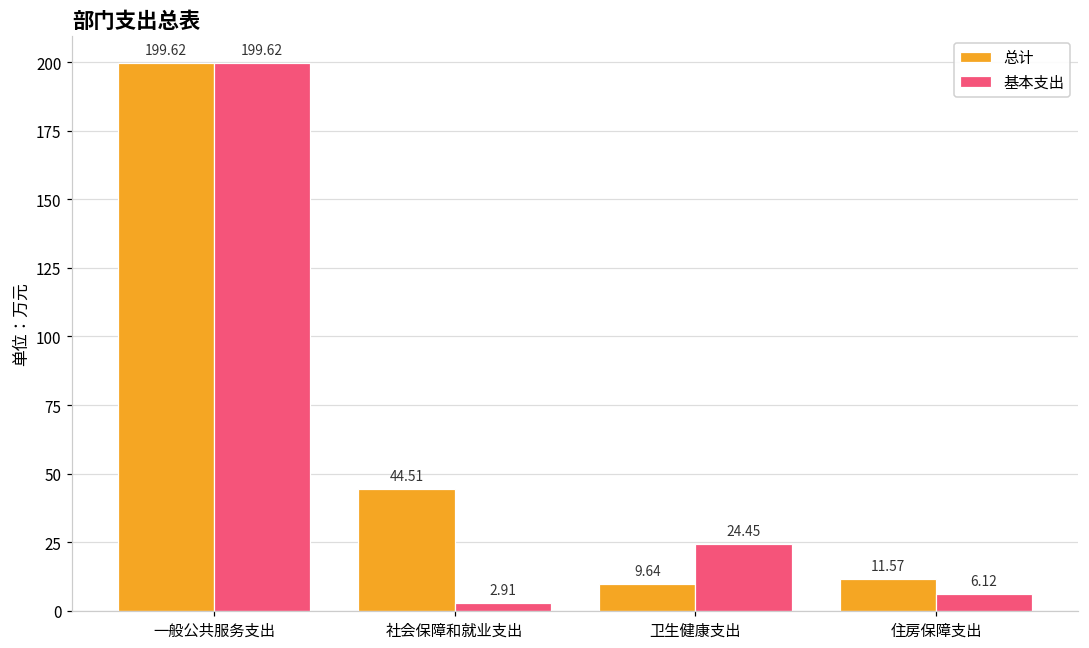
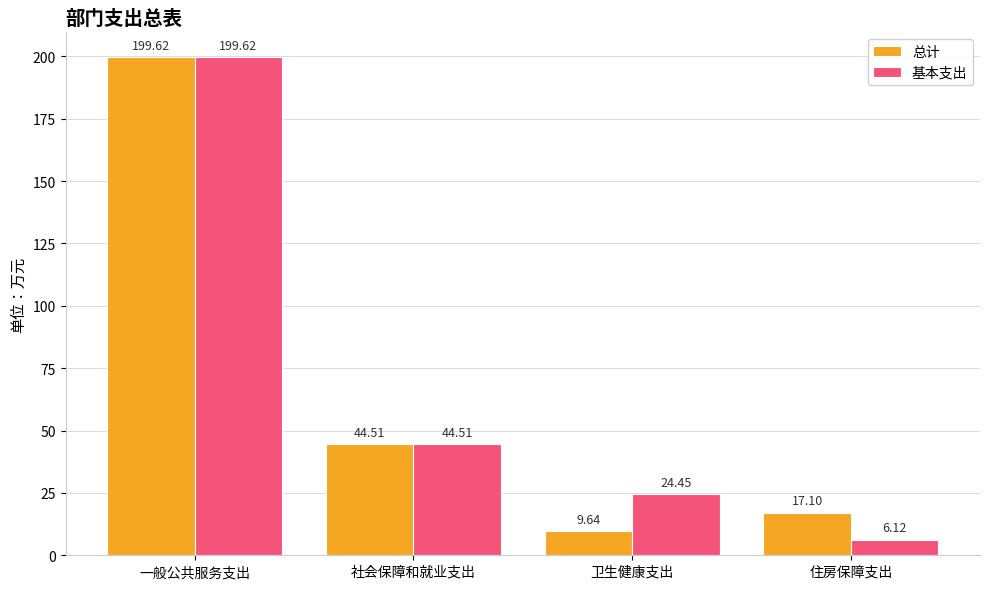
基本支出, 社会保障和就业支出: 2.91 -> 44.51
总计, 住房保障支出: 11.57 -> 17.10
